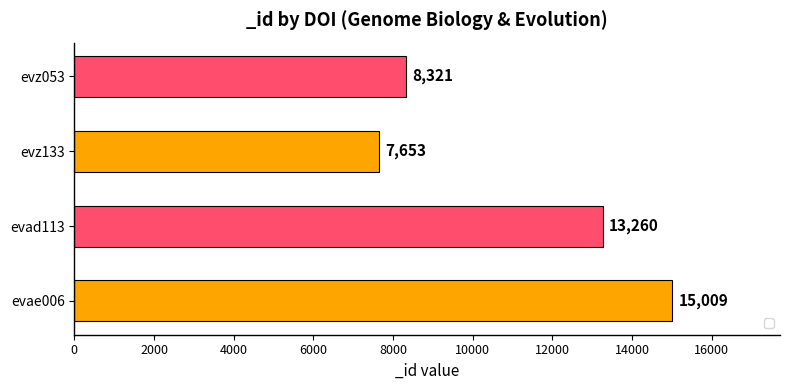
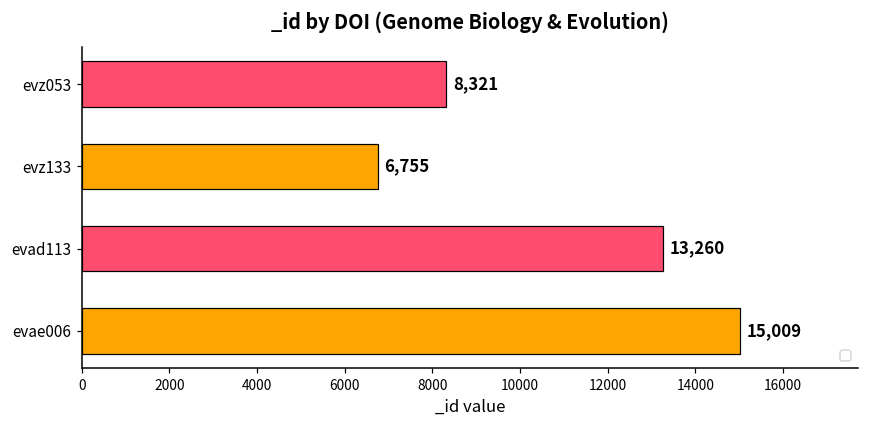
evz133: 7,653 -> 6,755
